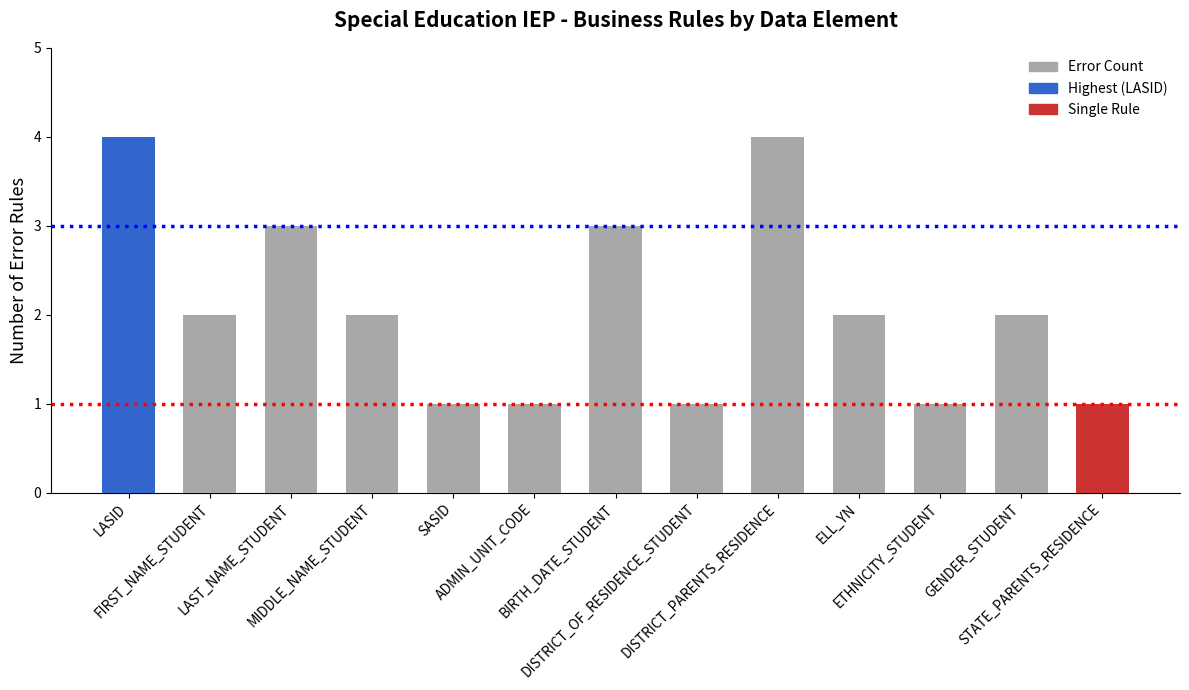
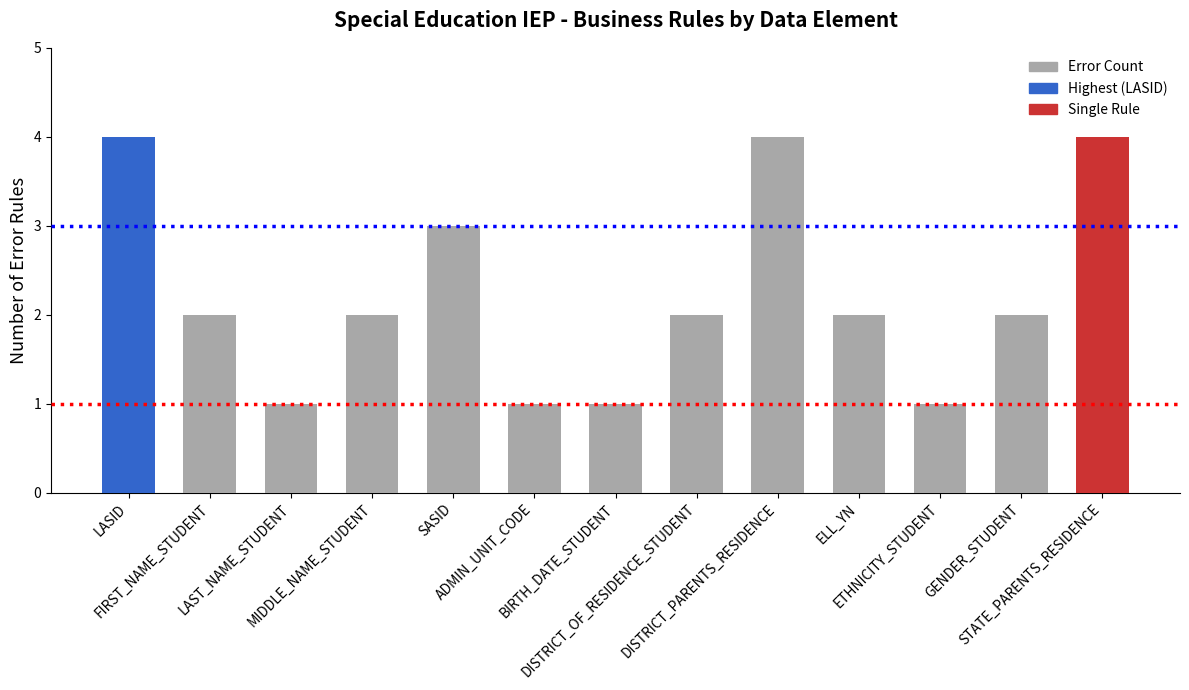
LAST_NAME_STUDENT: 3 -> 1
SASID: 1 -> 3
BIRTH_DATE_STUDENT: 3 -> 1
DISTRICT_OF_RESIDENCE_STUDENT: 1 -> 2
STATE_PARENTS_RESIDENCE: 1 -> 4
